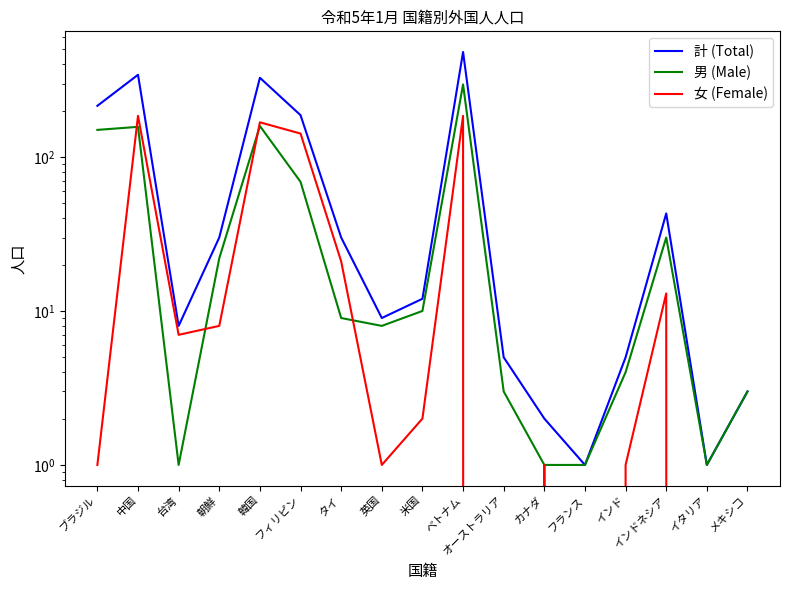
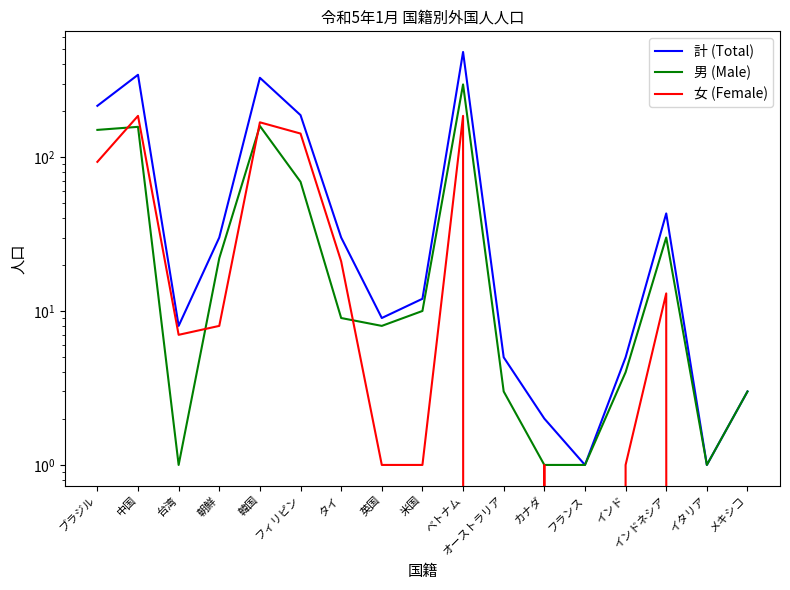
女 (Female), ブラジル: 1 -> 90
女 (Female), 米国: 2 -> 1
